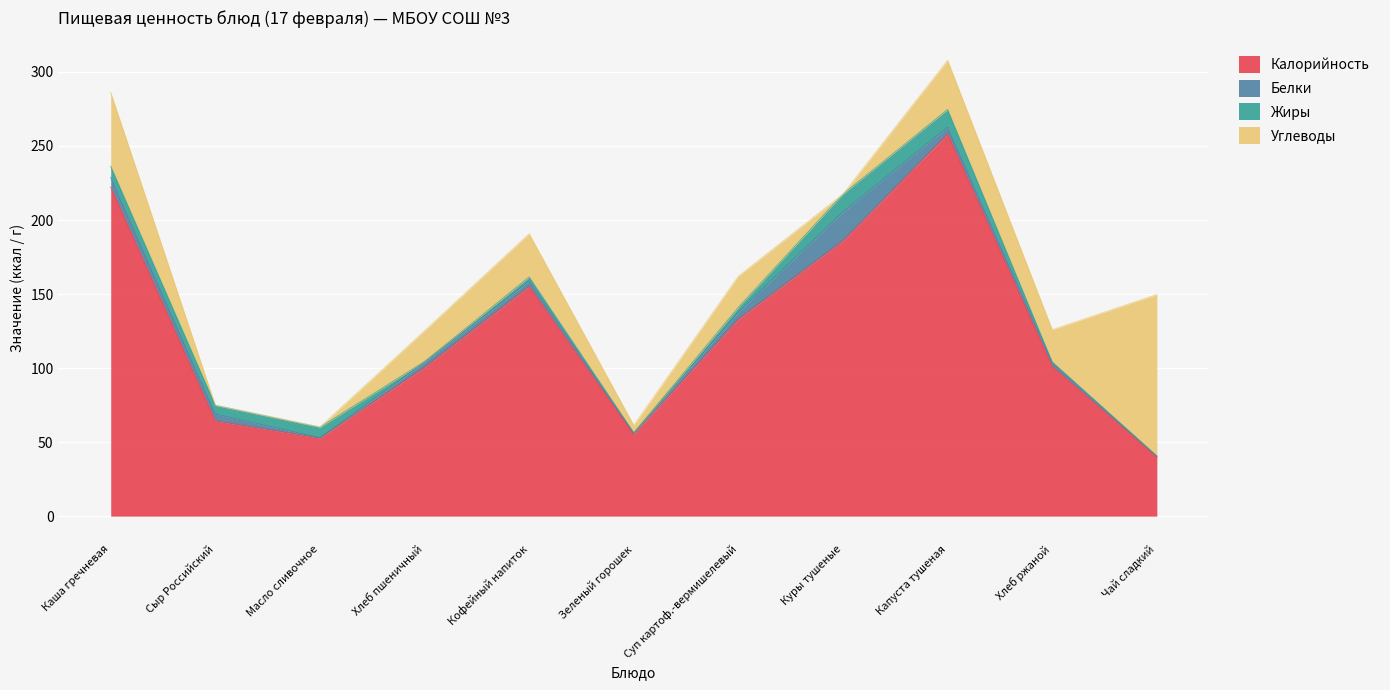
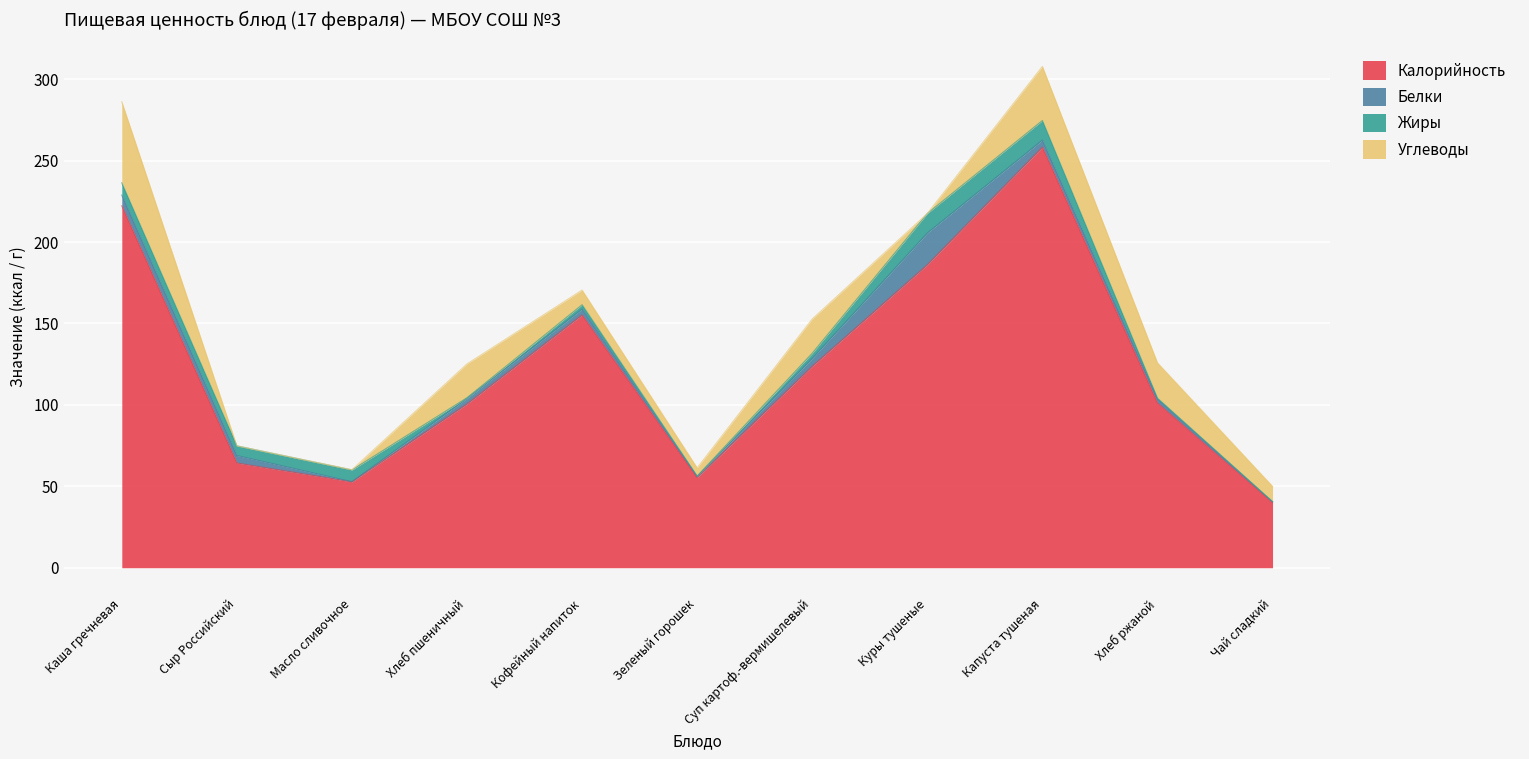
Углеводы, Кофейный напиток: 29 -> 9
Калорийность, Суп картоф.-вермишелевый: 133 -> 124
Углеводы, Чай сладкий: 109 -> 9
